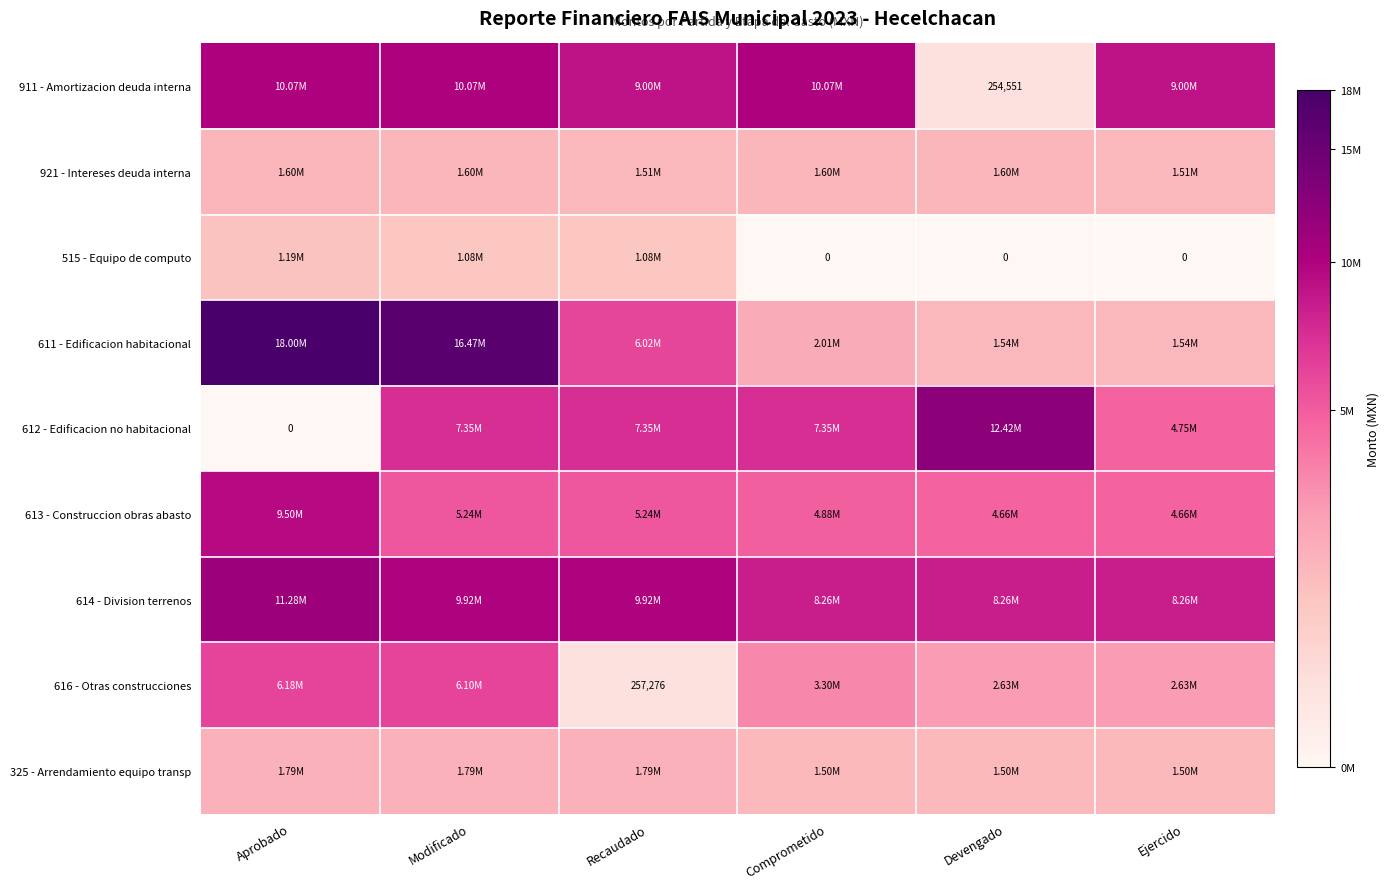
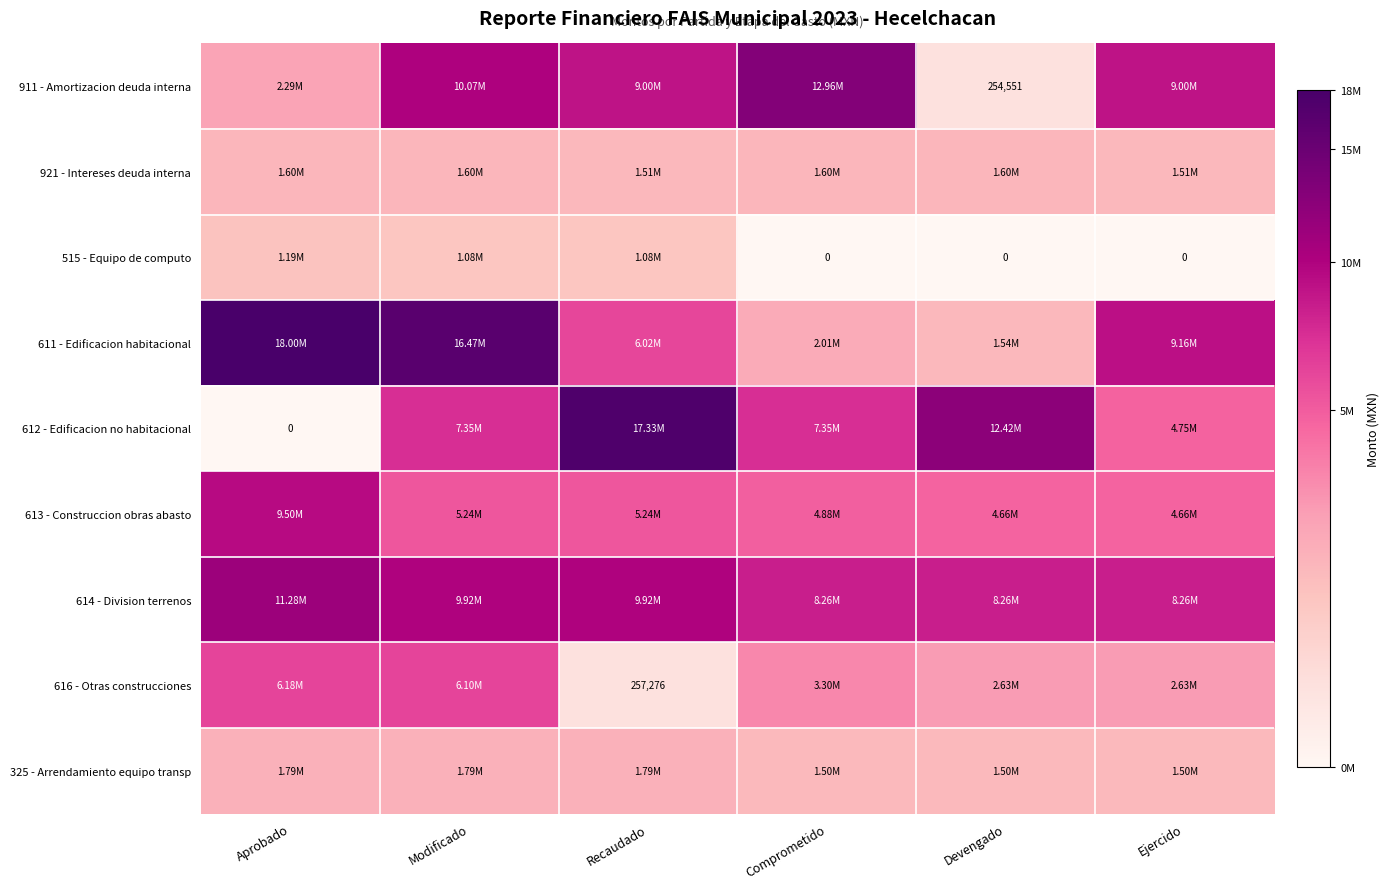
911 - Amortizacion deuda interna, Aprobado: 10.07M -> 2.29M
911 - Amortizacion deuda interna, Comprometido: 10.07M -> 12.96M
611 - Edificacion habitacional, Ejercido: 1.54M -> 9.16M
612 - Edificacion no habitacional, Recaudado: 7.35M -> 17.33M
